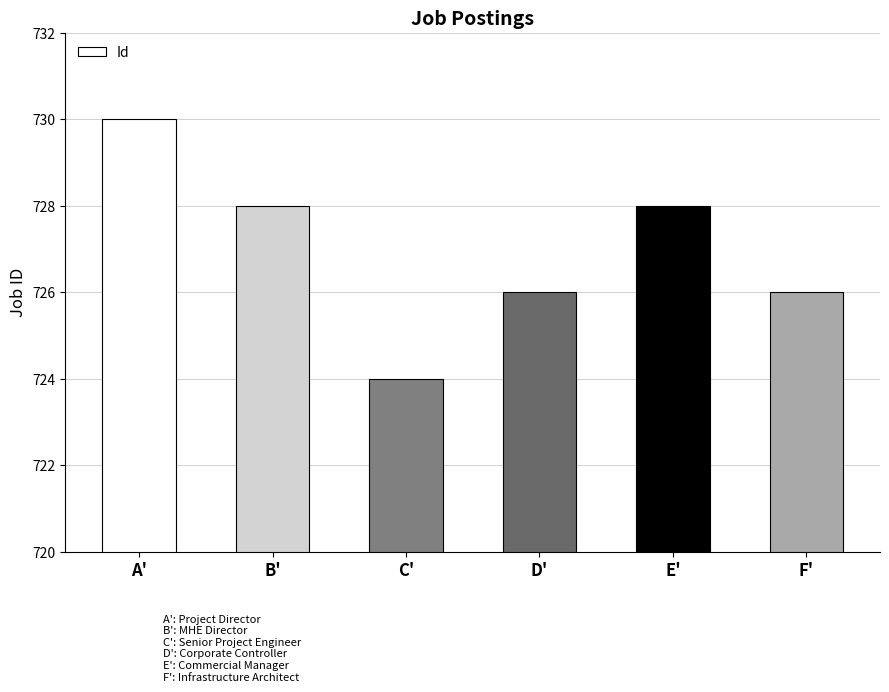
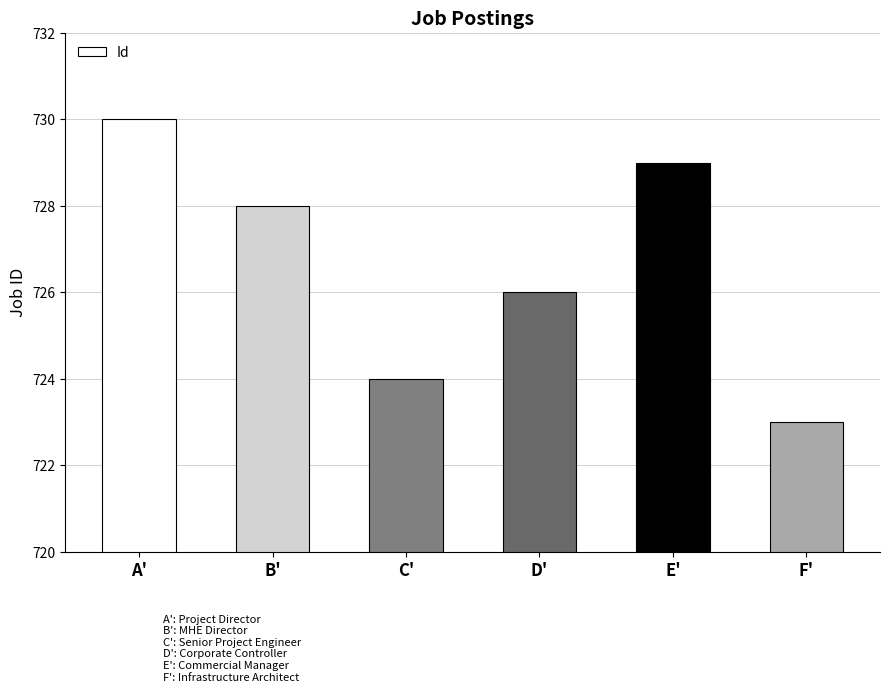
E': 728 -> 729
F': 726 -> 723
